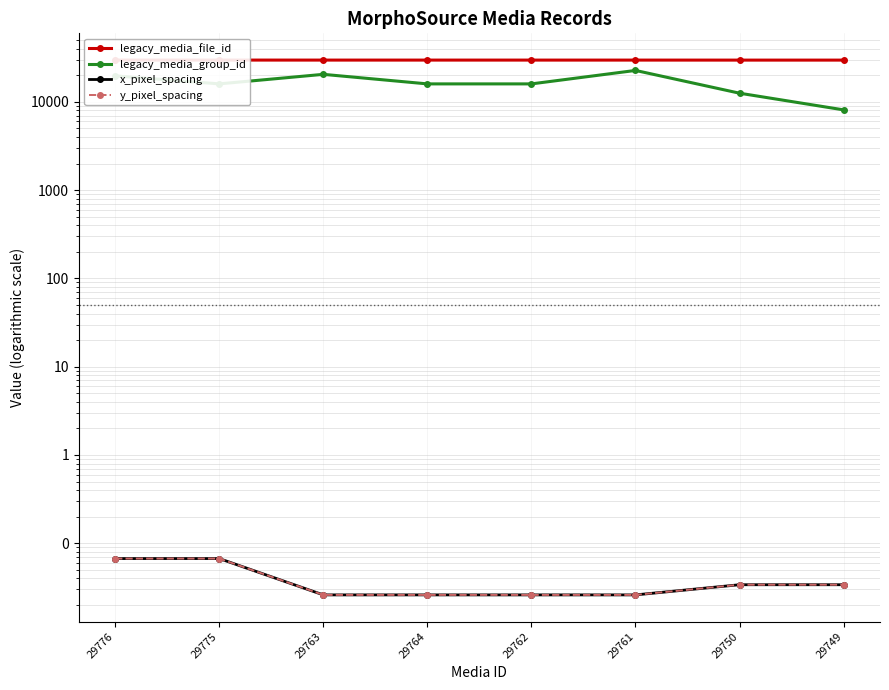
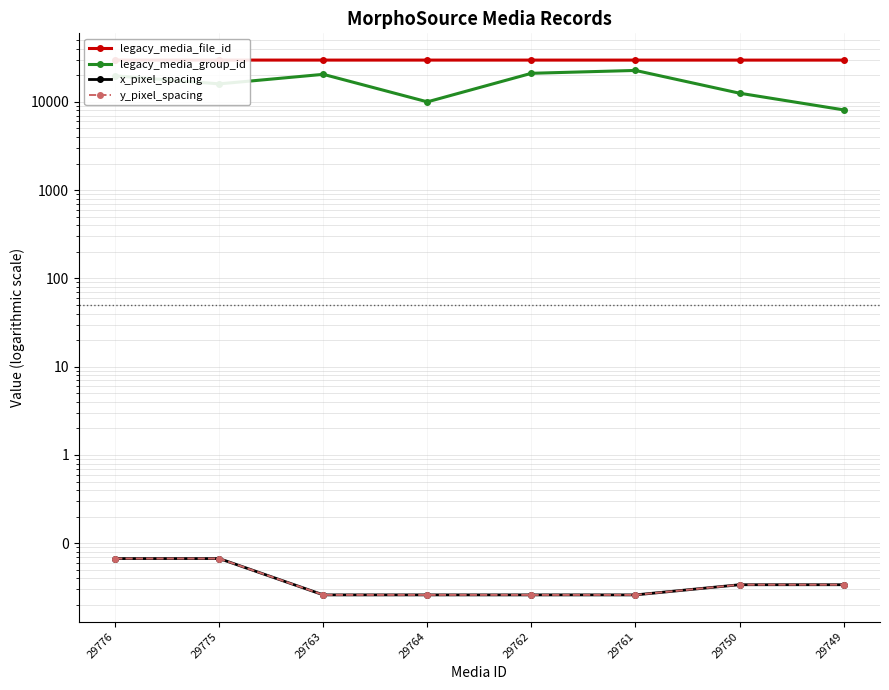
legacy_media_group_id, 29764: 16000 -> 10000
legacy_media_group_id, 29762: 16000 -> 21000
